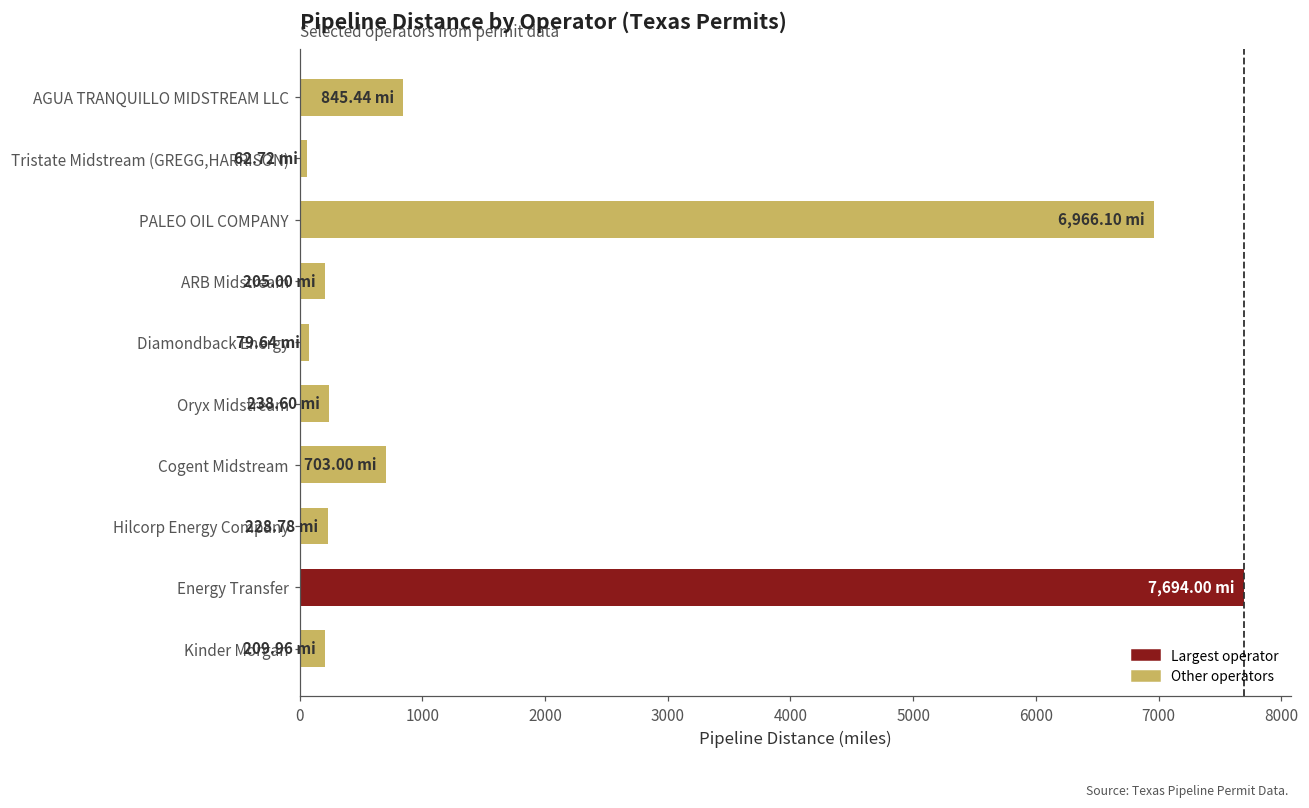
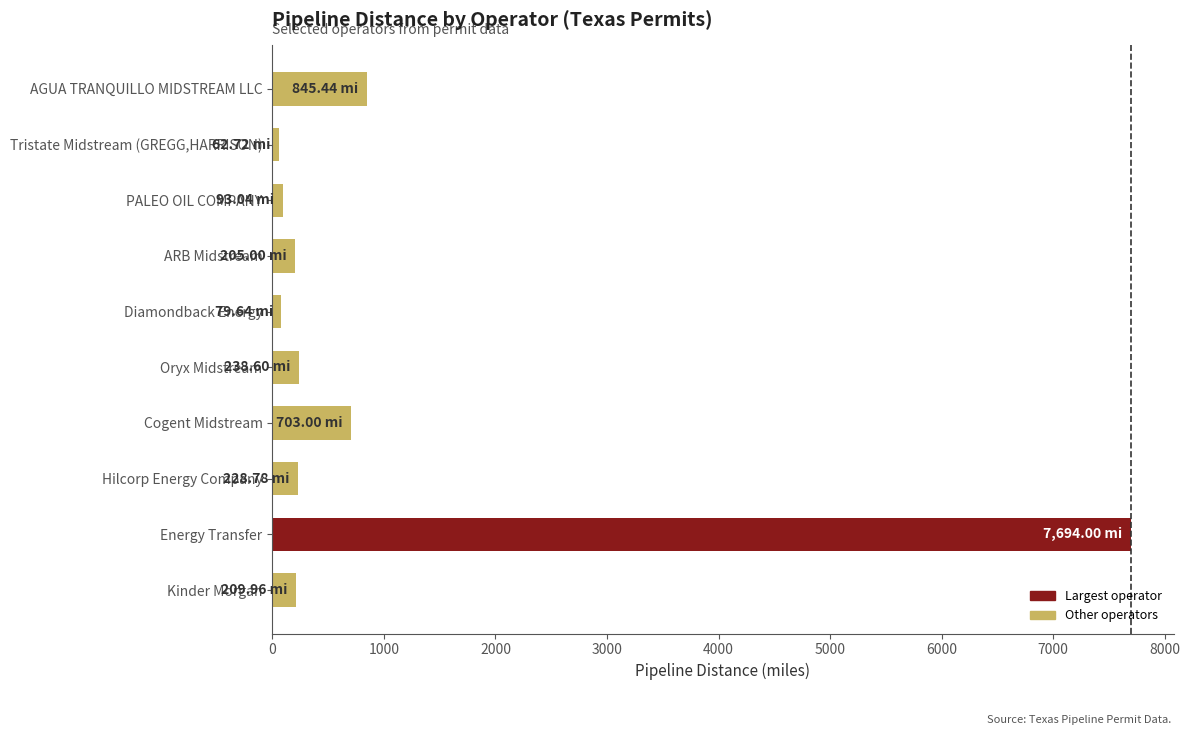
PALEO OIL COMPANY: 6,966.10 -> 93.04
